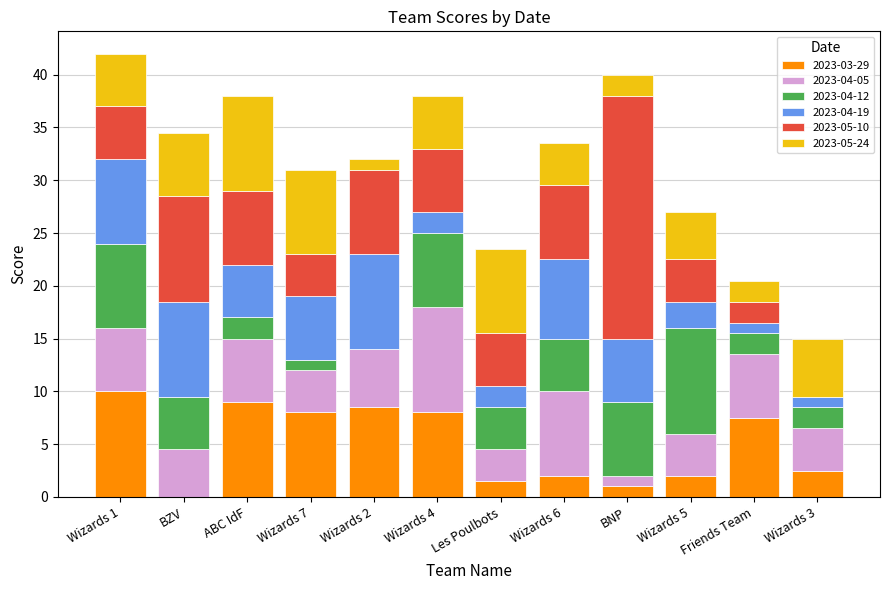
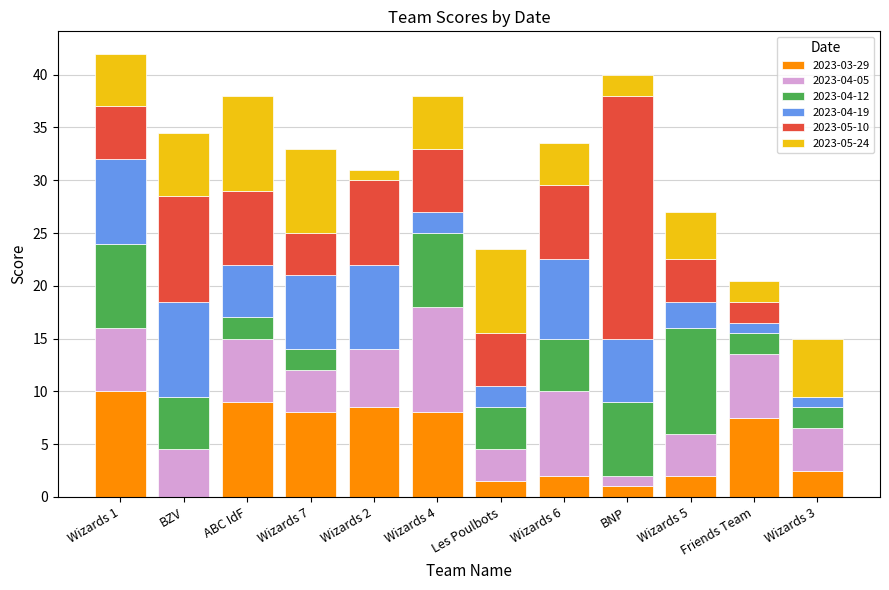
2023-04-12, Wizards 7: 1 -> 2
2023-04-19, Wizards 7: 6 -> 7
2023-04-19, Wizards 2: 9 -> 8
